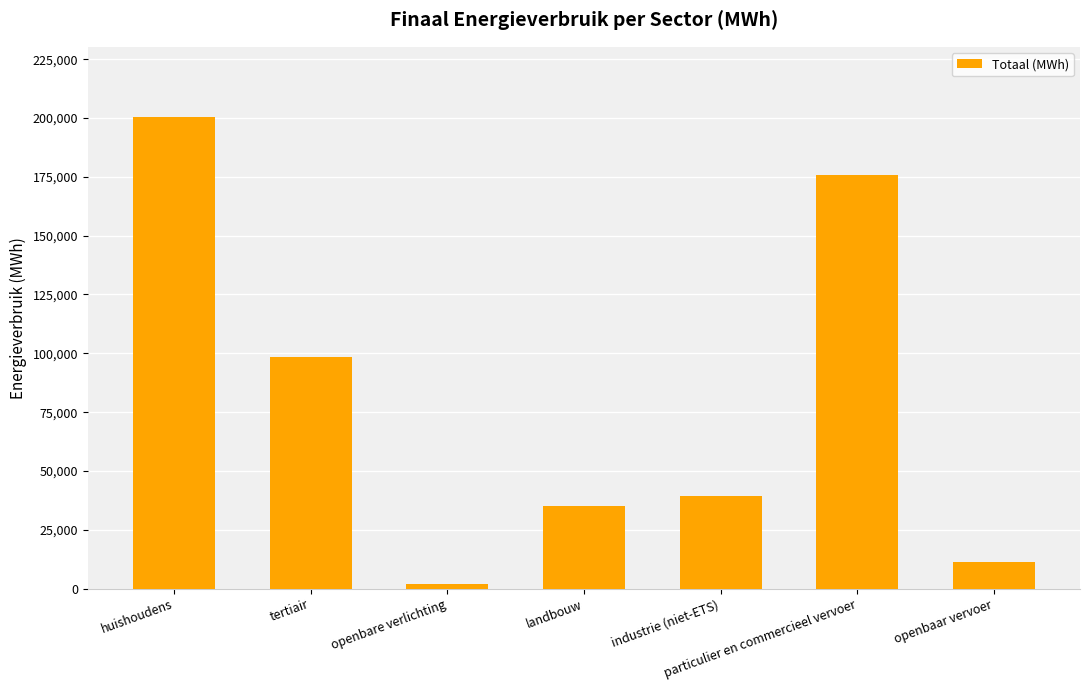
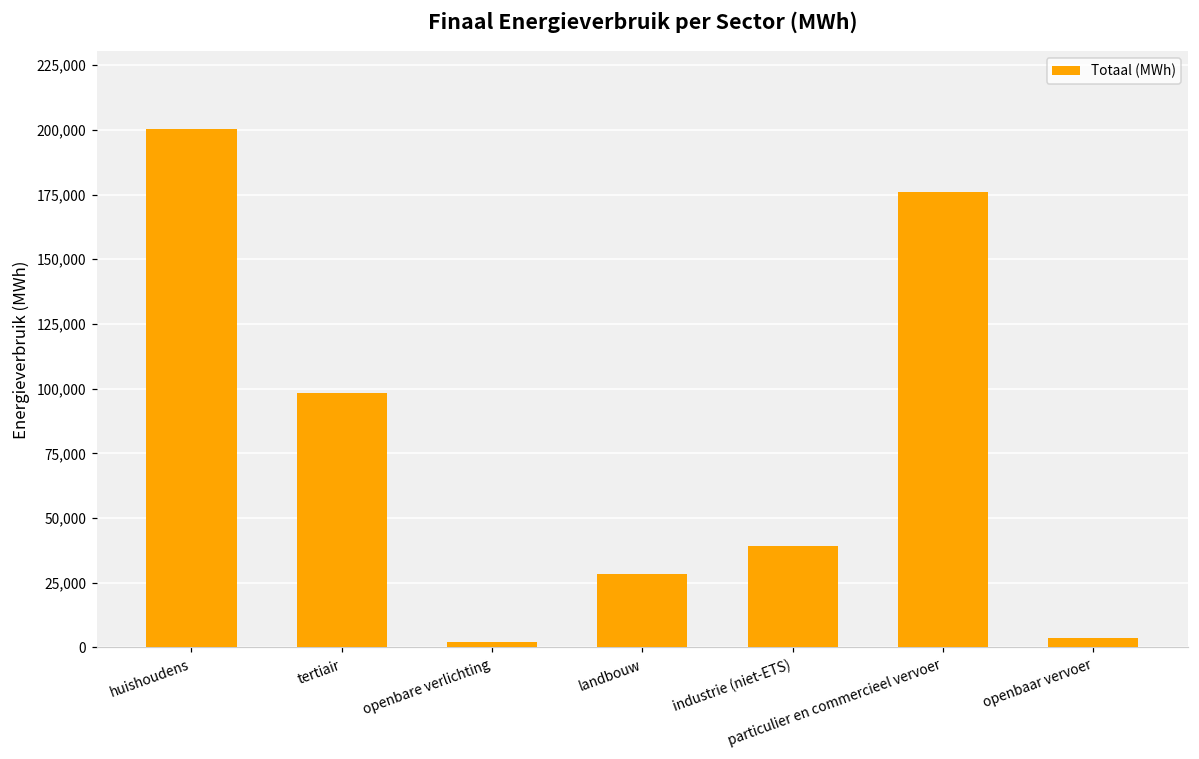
landbouw: 35,000 -> 28,000
openbaar vervoer: 11,000 -> 3,000
